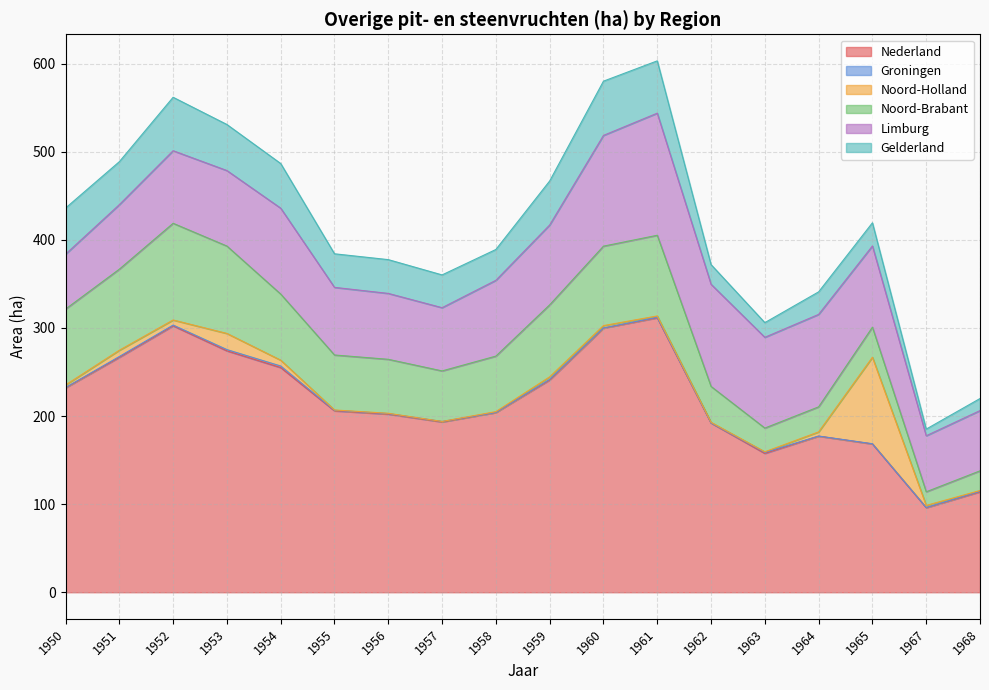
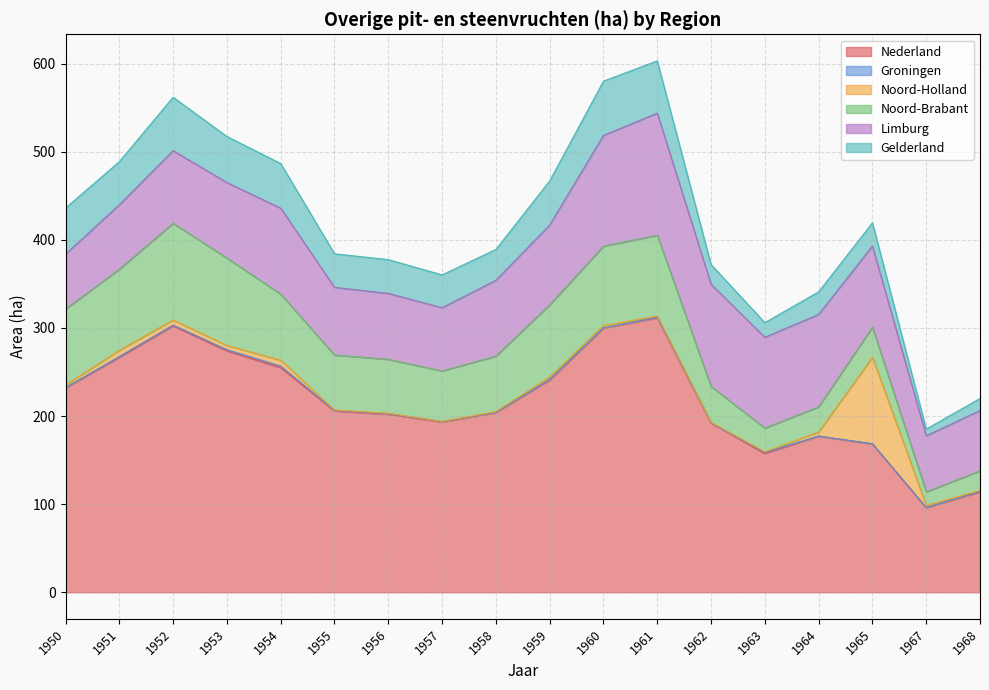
Noord-Holland, 1953: 20 -> 0
